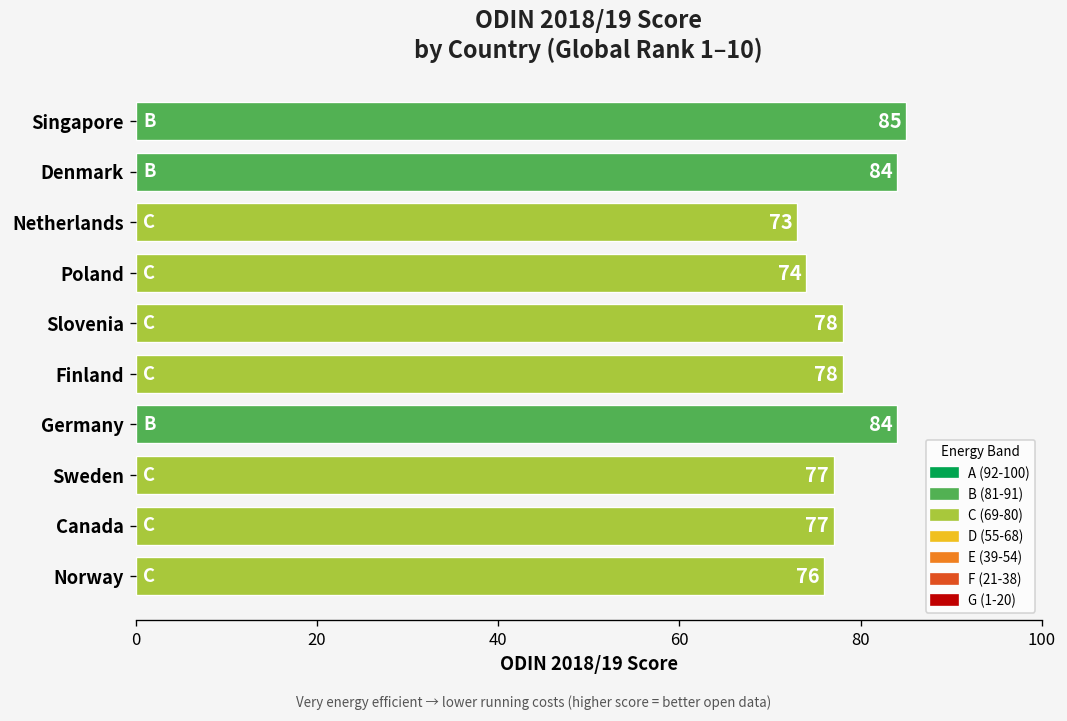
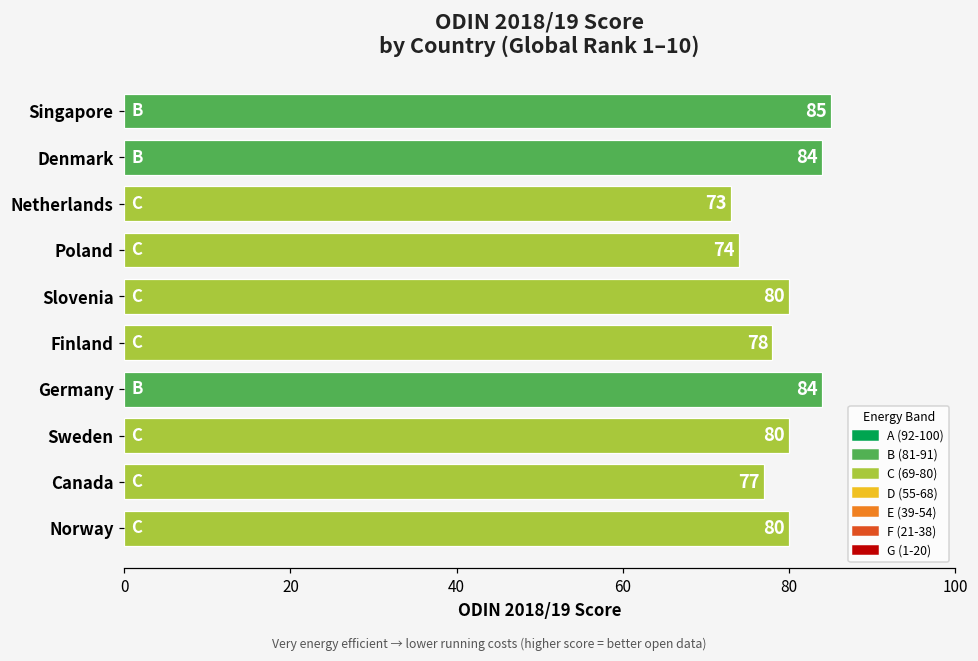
Slovenia: 78 -> 80
Sweden: 77 -> 80
Norway: 76 -> 80
